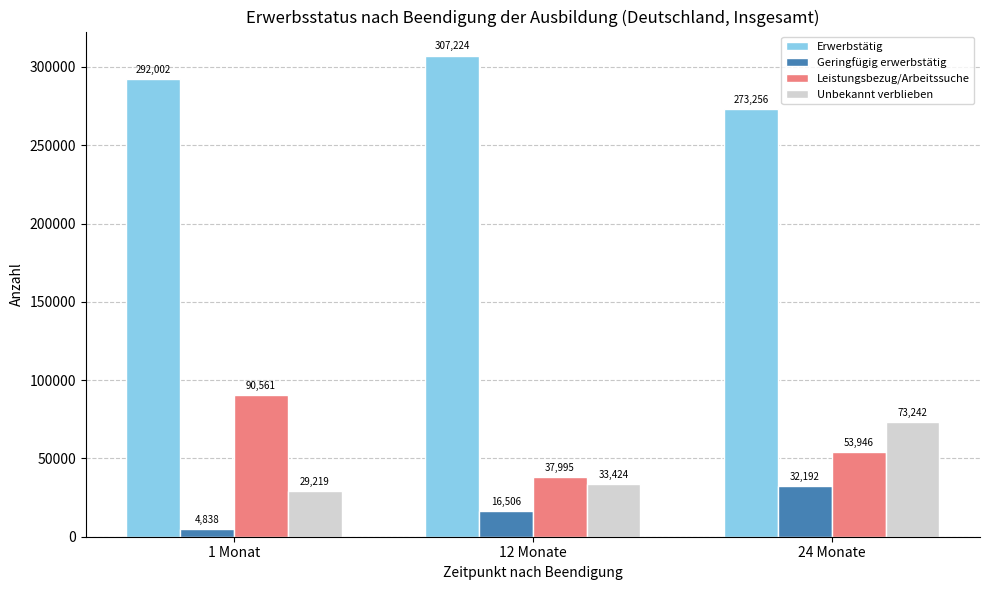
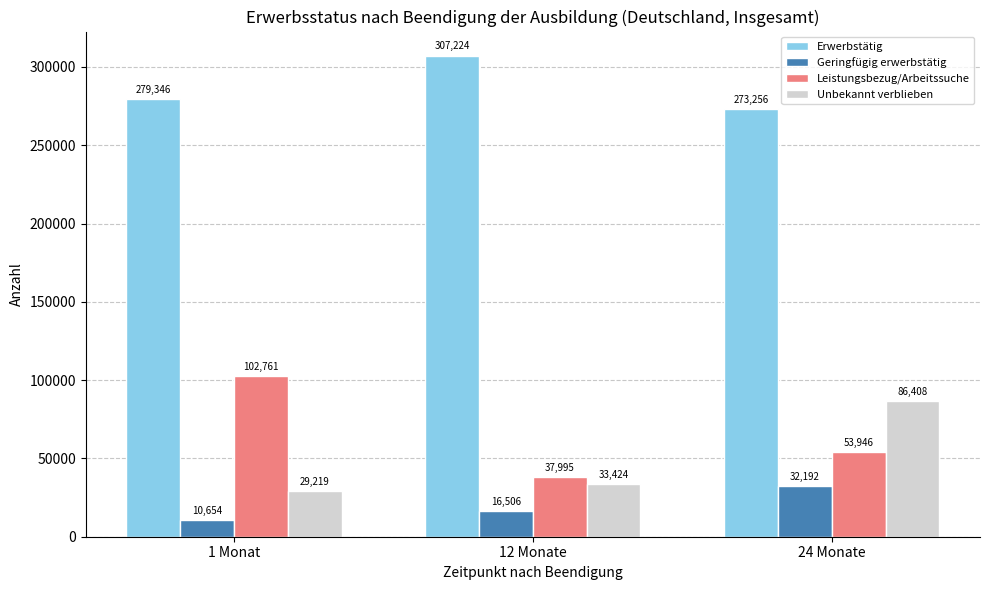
Erwerbstätig, 1 Monat: 292,002 -> 279,346
Geringfügig erwerbstätig, 1 Monat: 4,838 -> 10,654
Leistungsbezug/Arbeitssuche, 1 Monat: 90,561 -> 102,761
Unbekannt verblieben, 24 Monate: 73,242 -> 86,408
